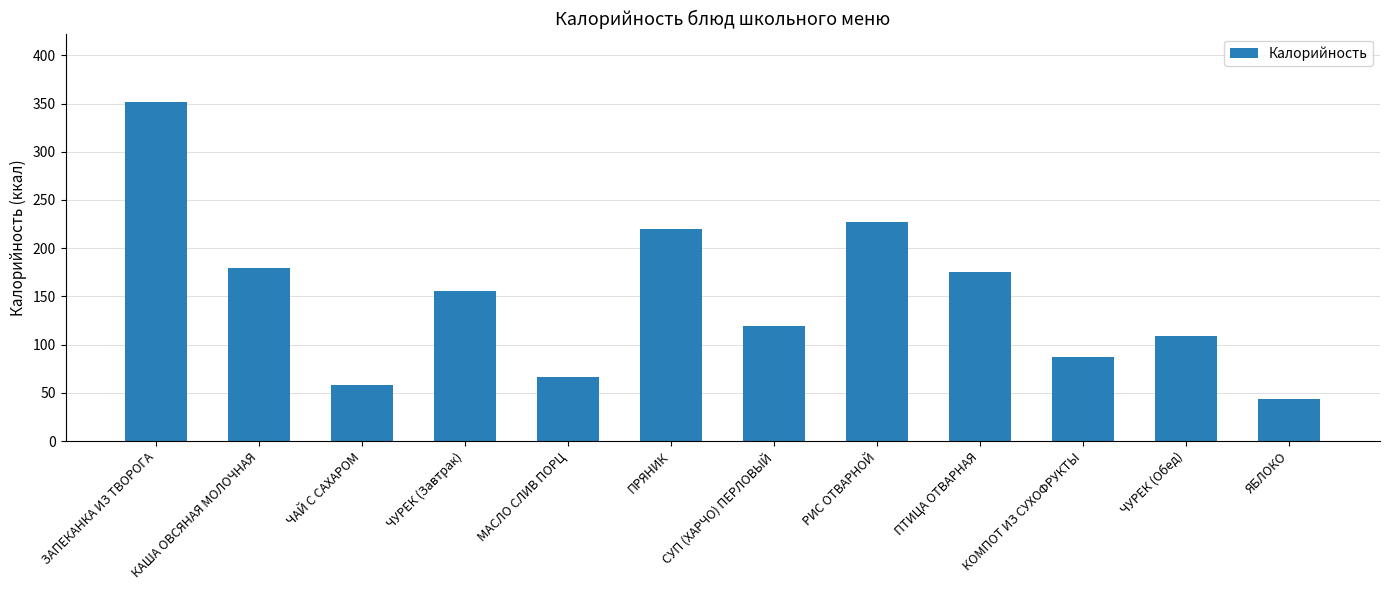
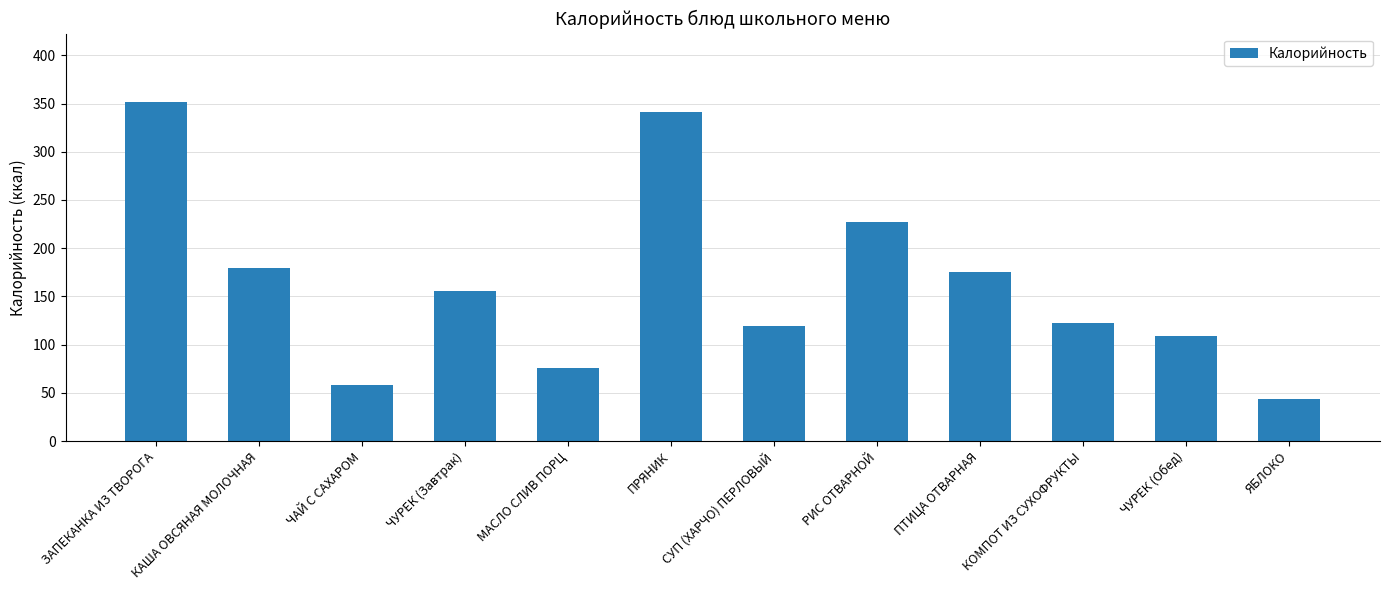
МАСЛО СЛИВ ПОРЦ: 70 -> 80
ПРЯНИК: 220 -> 340
КОМПОТ ИЗ СУХОФРУКТЫ: 90 -> 120
